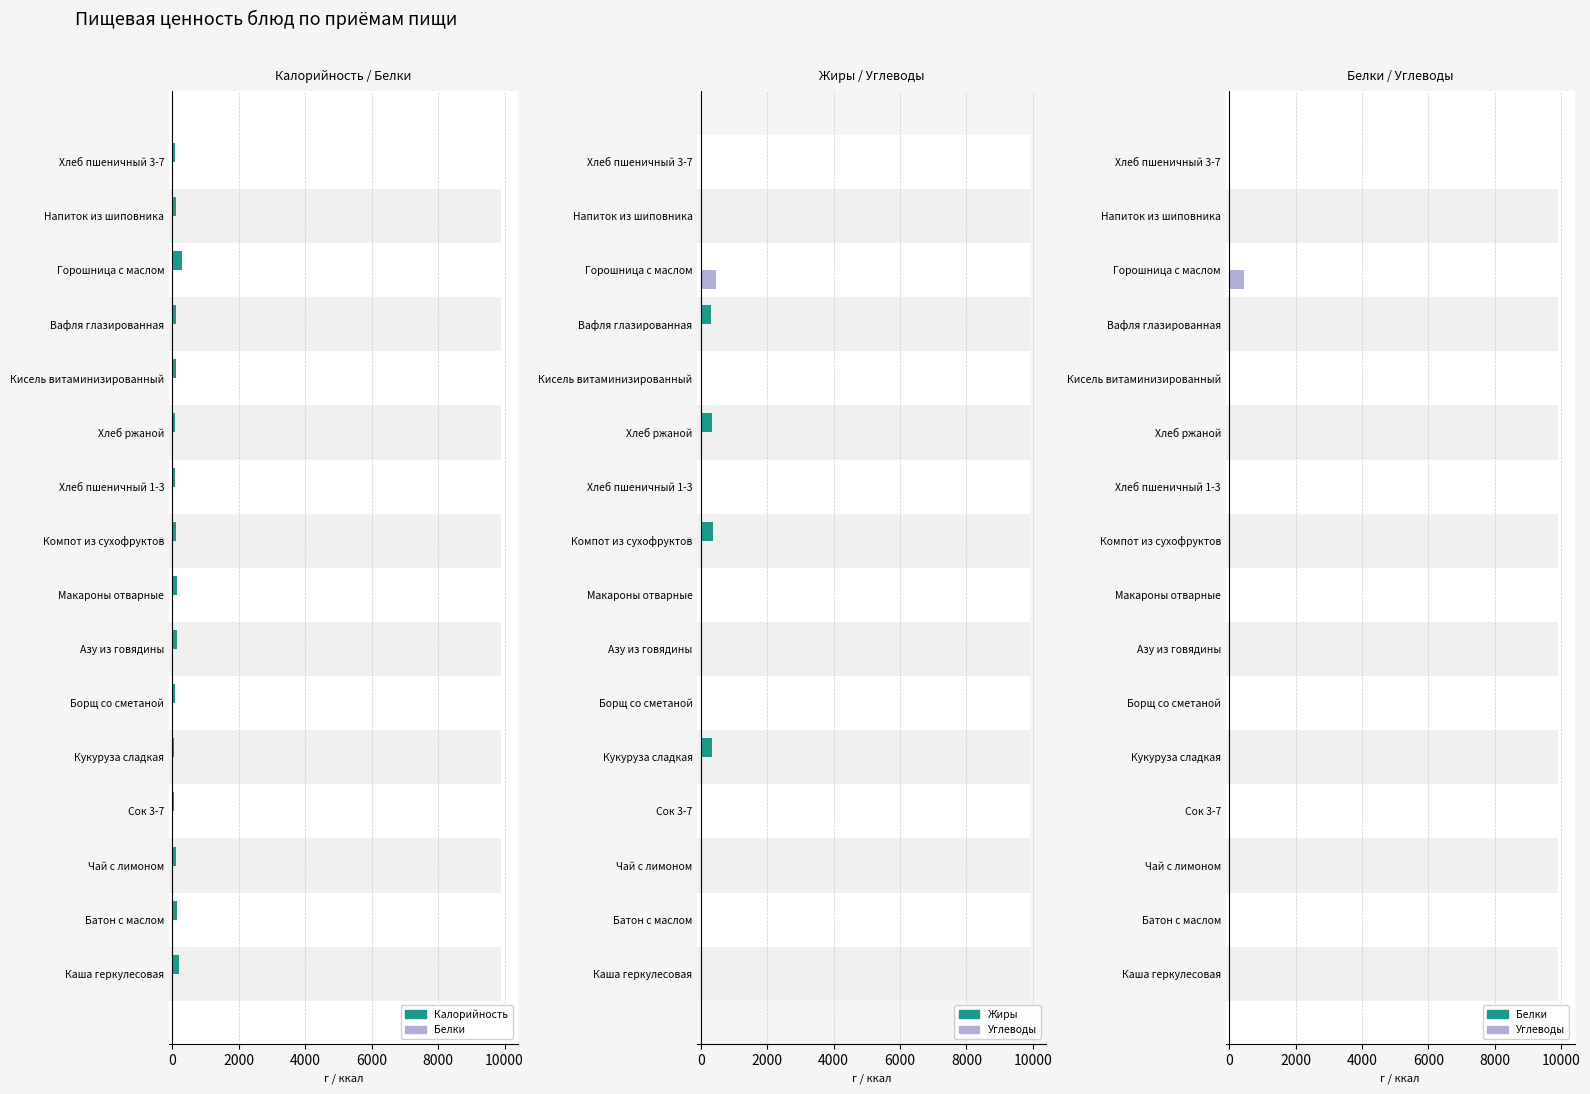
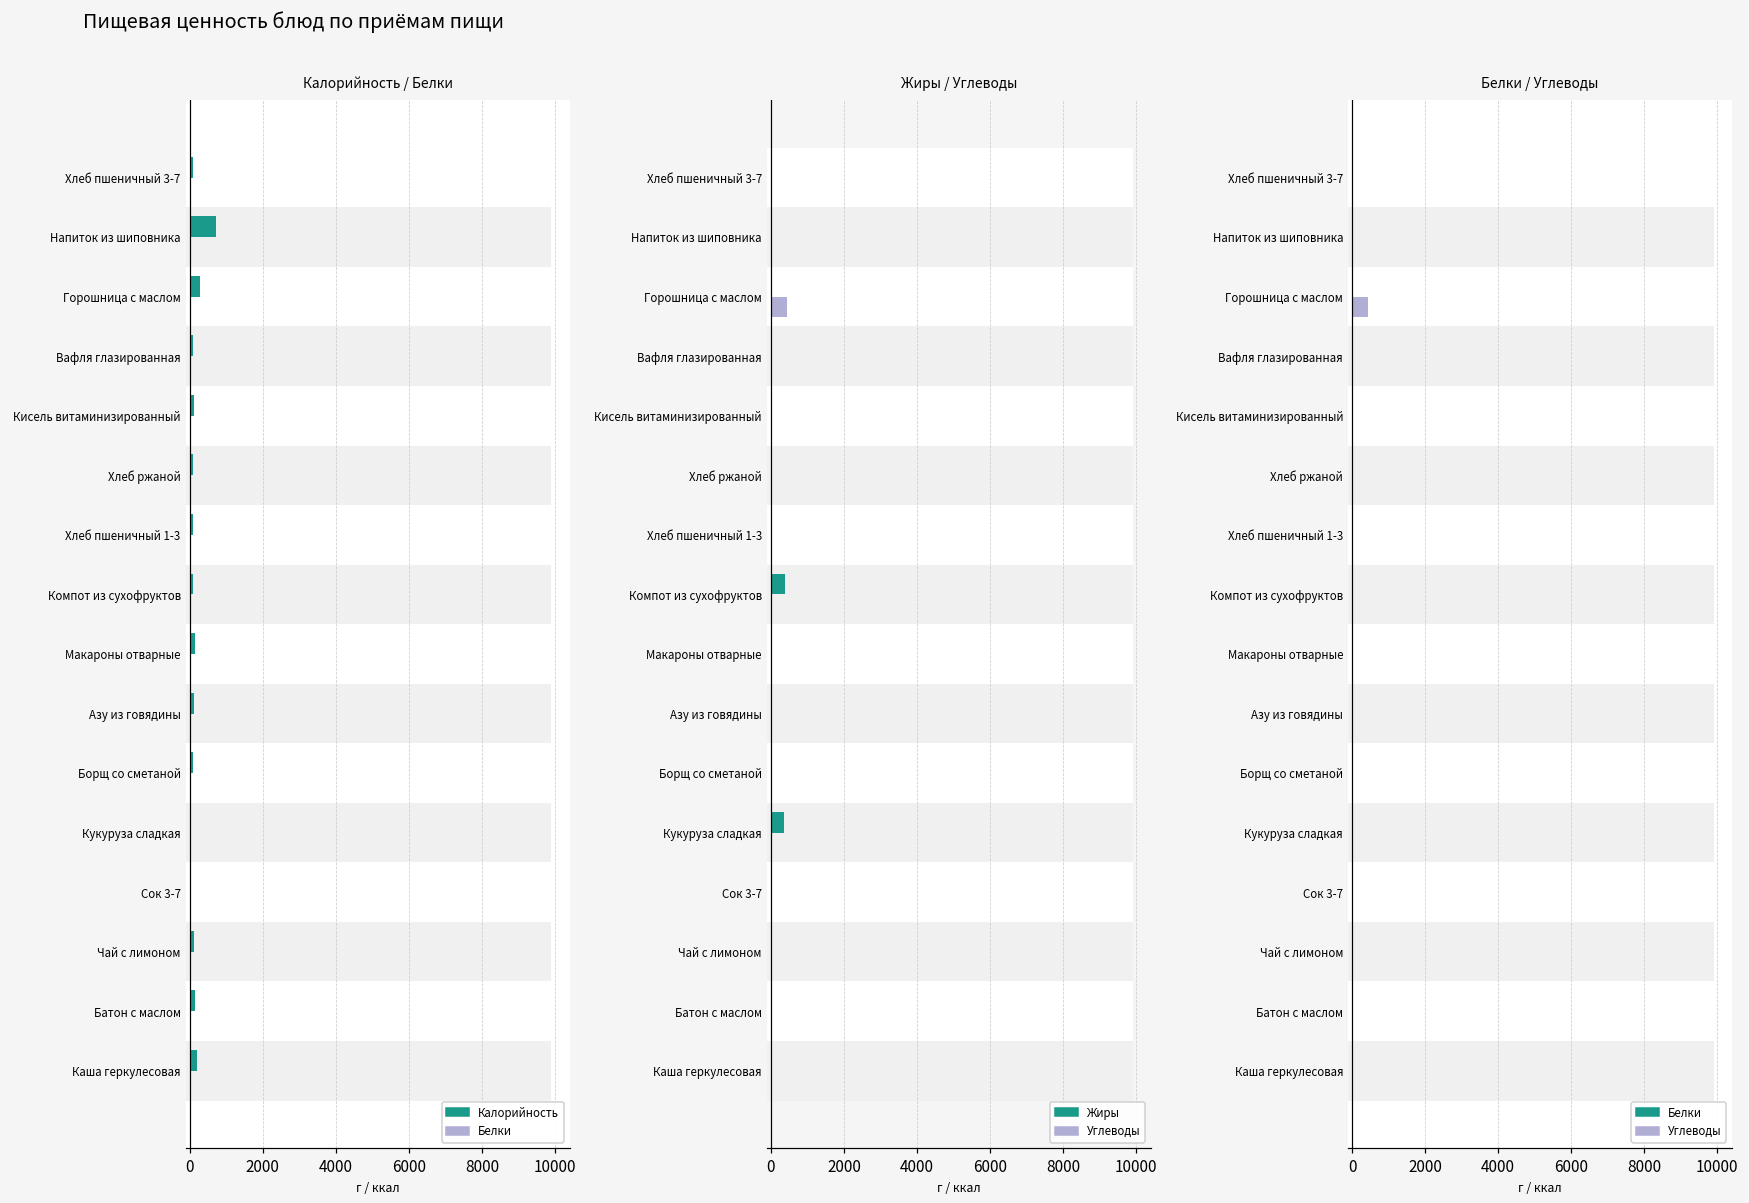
Калорийность / Белки, Калорийность, Напиток из шиповника: 100 -> 700
Жиры / Углеводы, Жиры, Вафля глазированная: 300 -> 0
Жиры / Углеводы, Жиры, Хлеб ржаной: 300 -> 0
